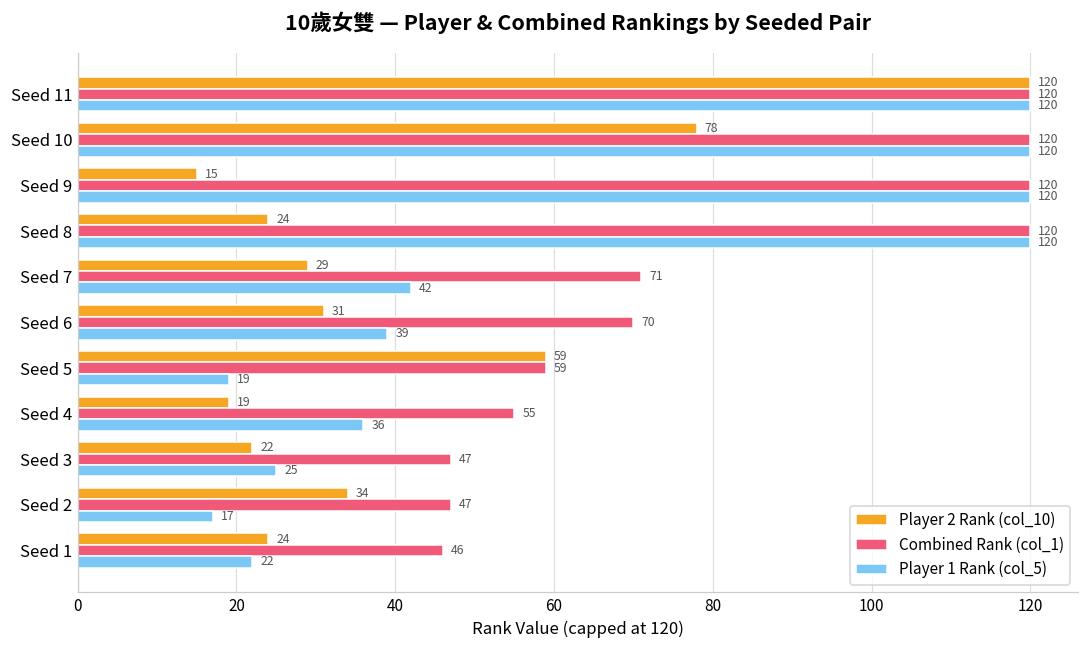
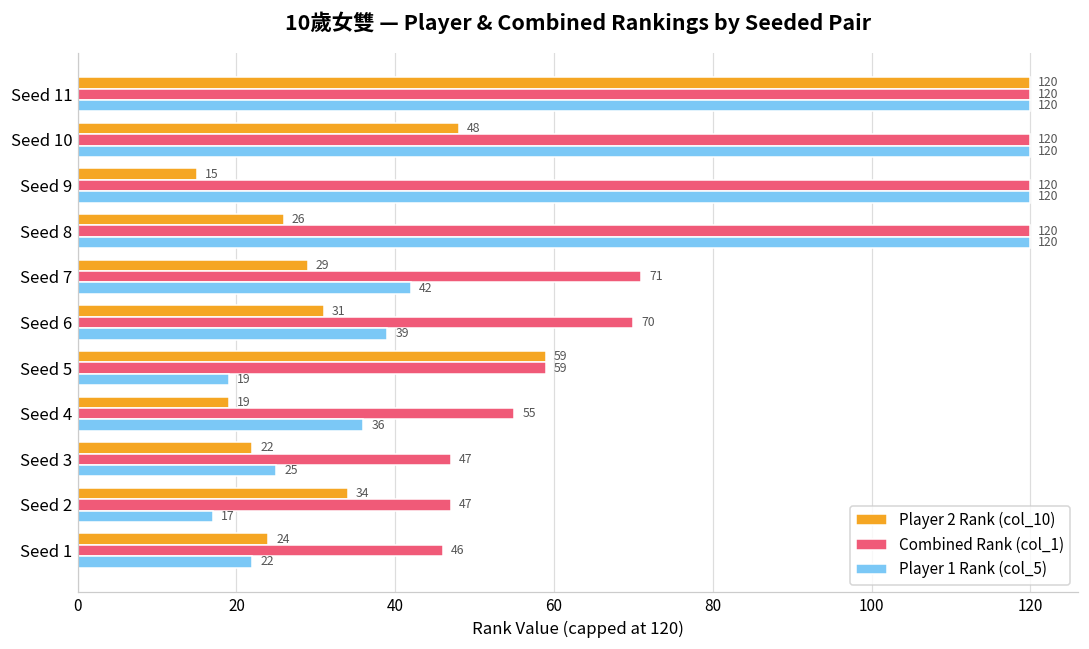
Player 2 Rank (col_10), Seed 10: 78 -> 48
Player 2 Rank (col_10), Seed 8: 24 -> 26
